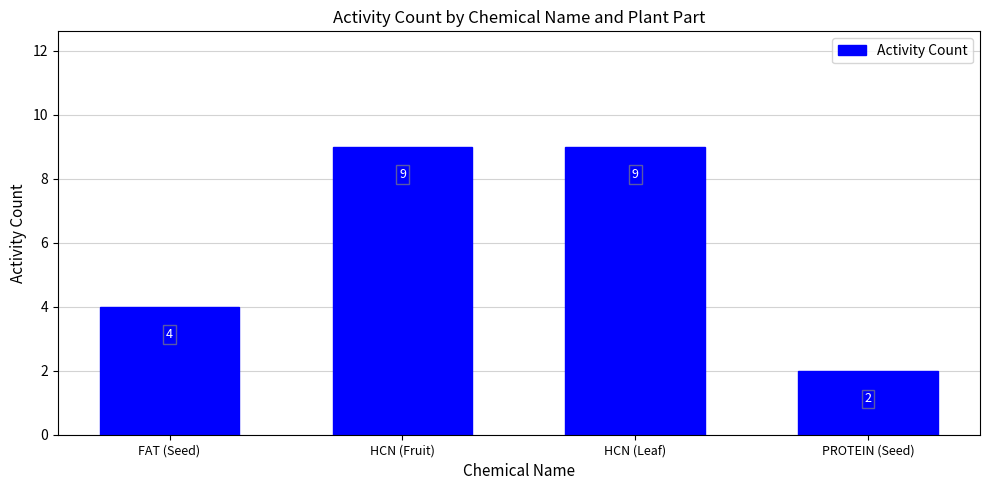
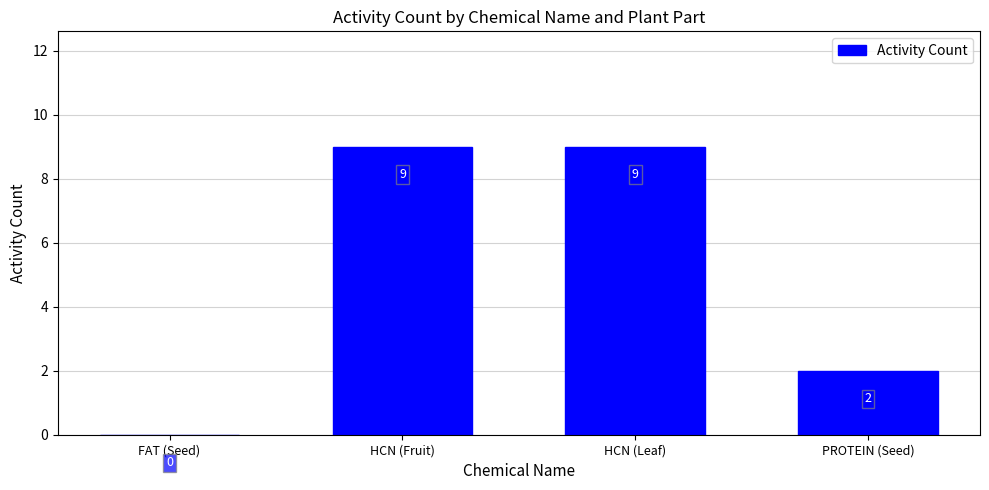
FAT (Seed): 4 -> 0
